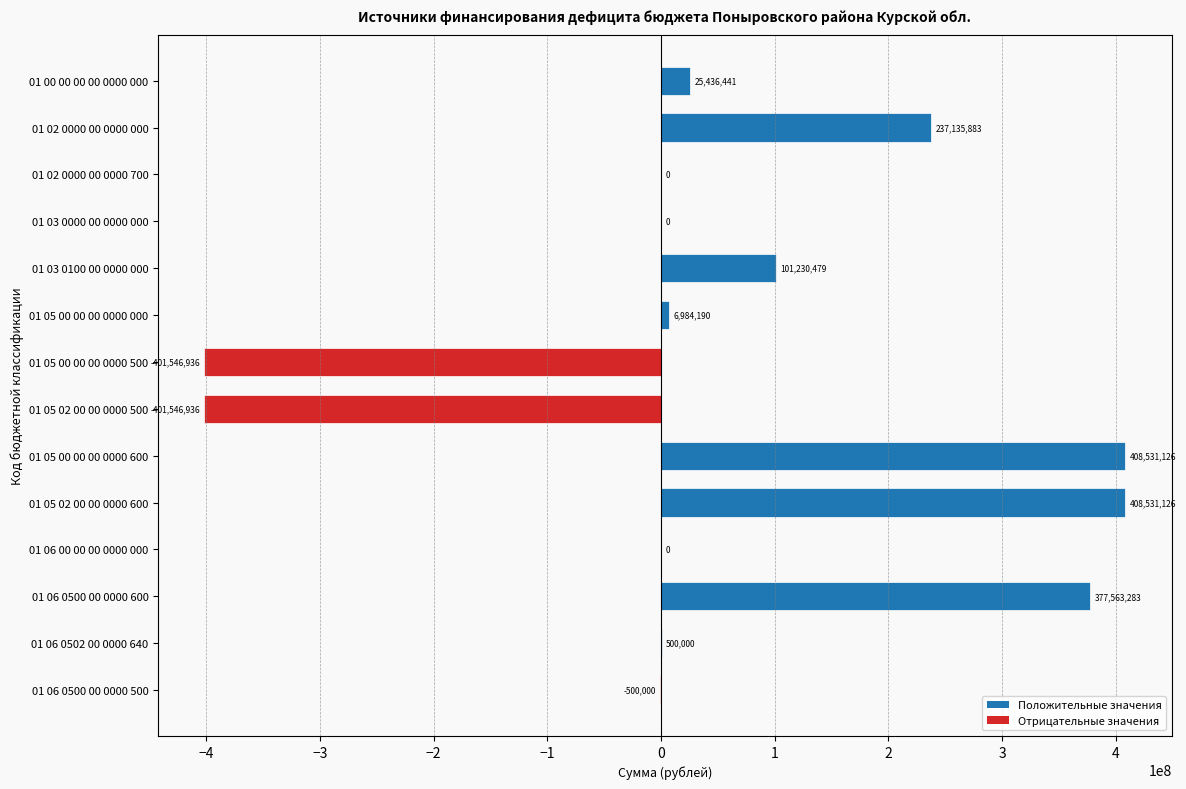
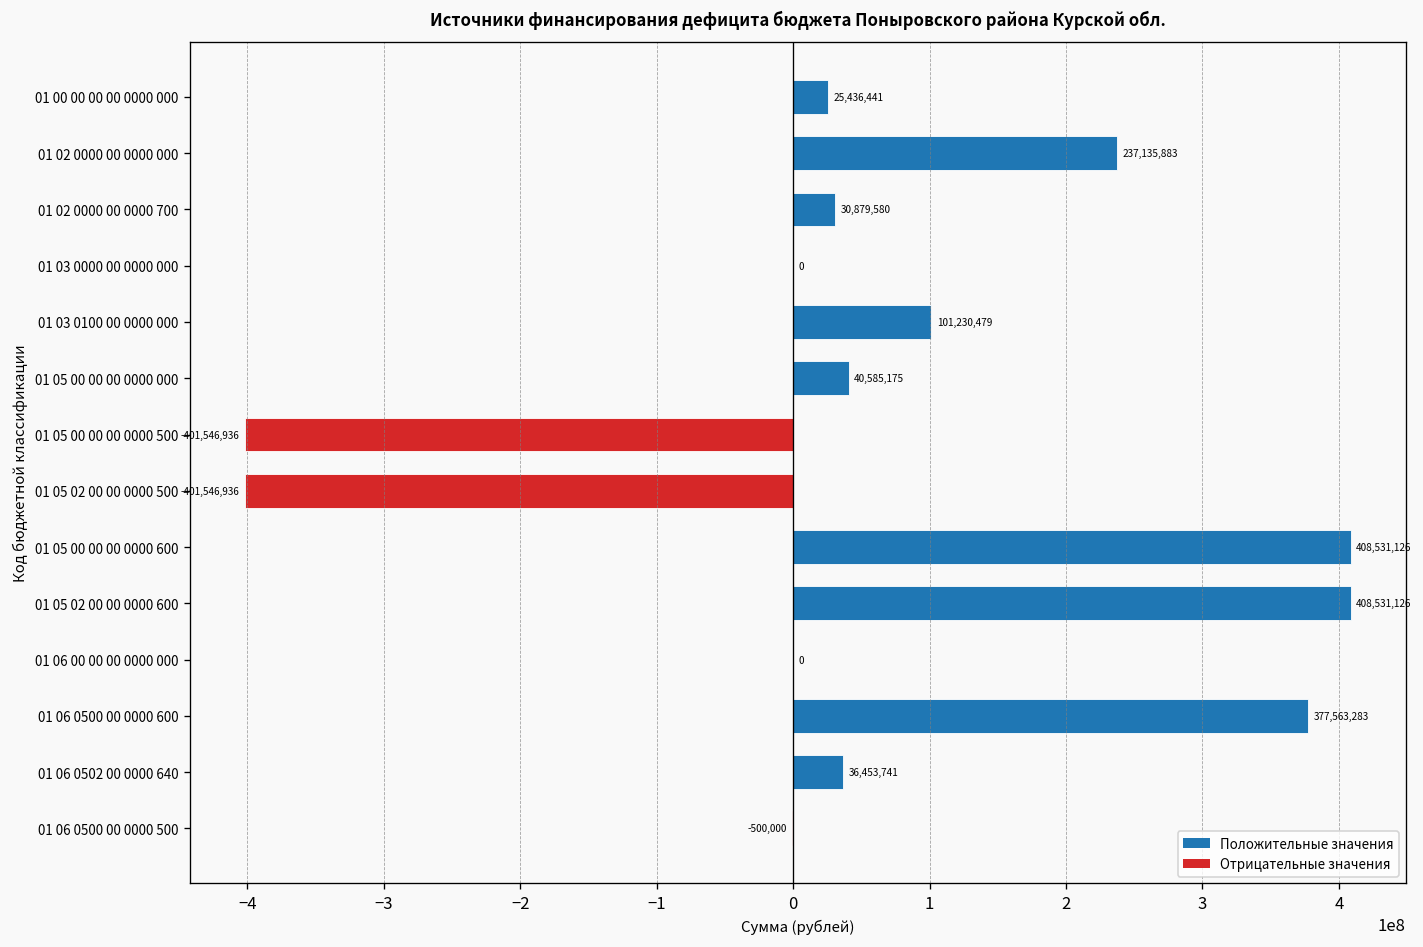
01 02 0000 00 0000 700: 0 -> 30,879,580
01 05 00 00 00 0000 000: 6,984,190 -> 40,585,175
01 06 0502 00 0000 640: 500,000 -> 36,453,741
